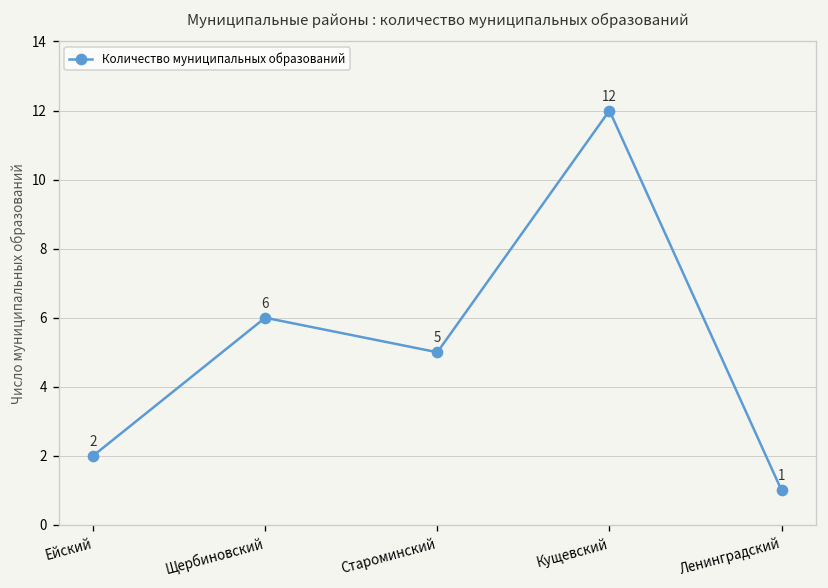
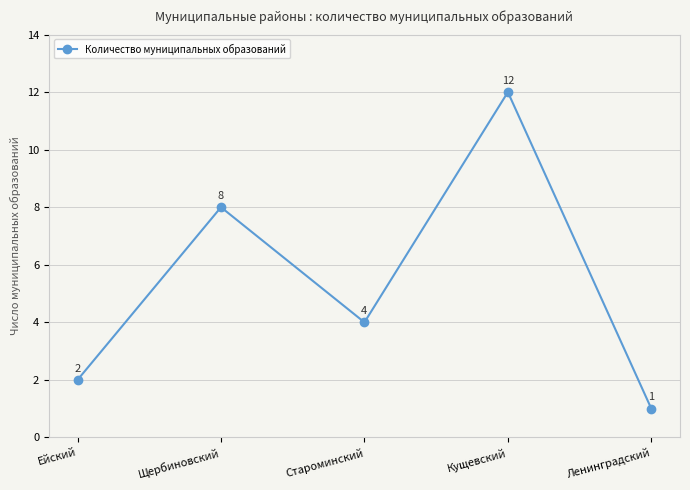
Щербиновский: 6 -> 8
Староминский: 5 -> 4
